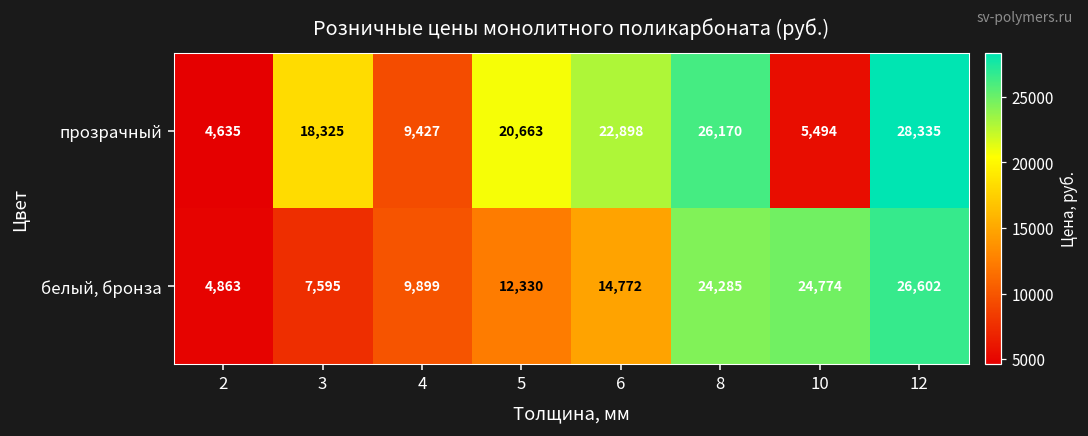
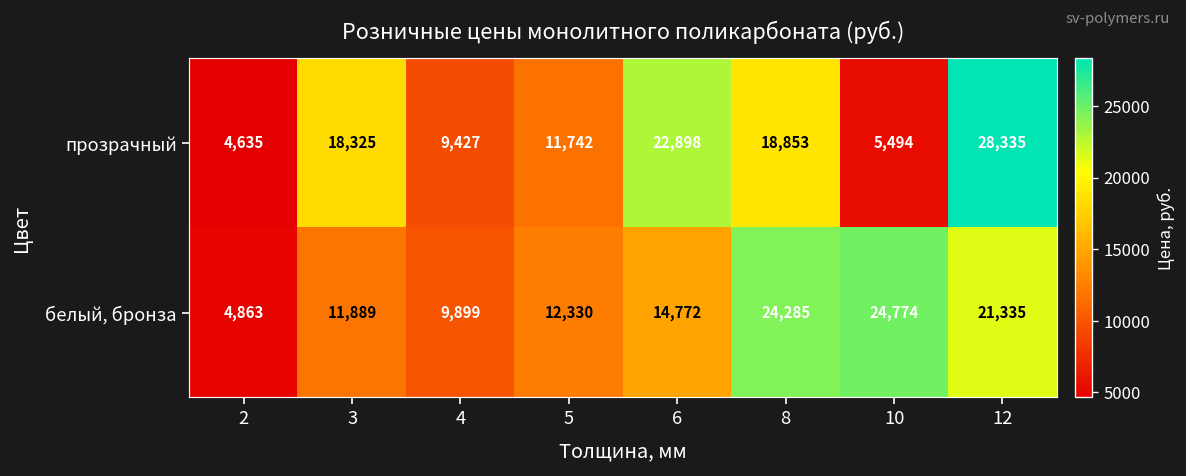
прозрачный, 5: 20,663 -> 11,742
прозрачный, 8: 26,170 -> 18,853
белый, бронза, 3: 7,595 -> 11,889
белый, бронза, 12: 26,602 -> 21,335
